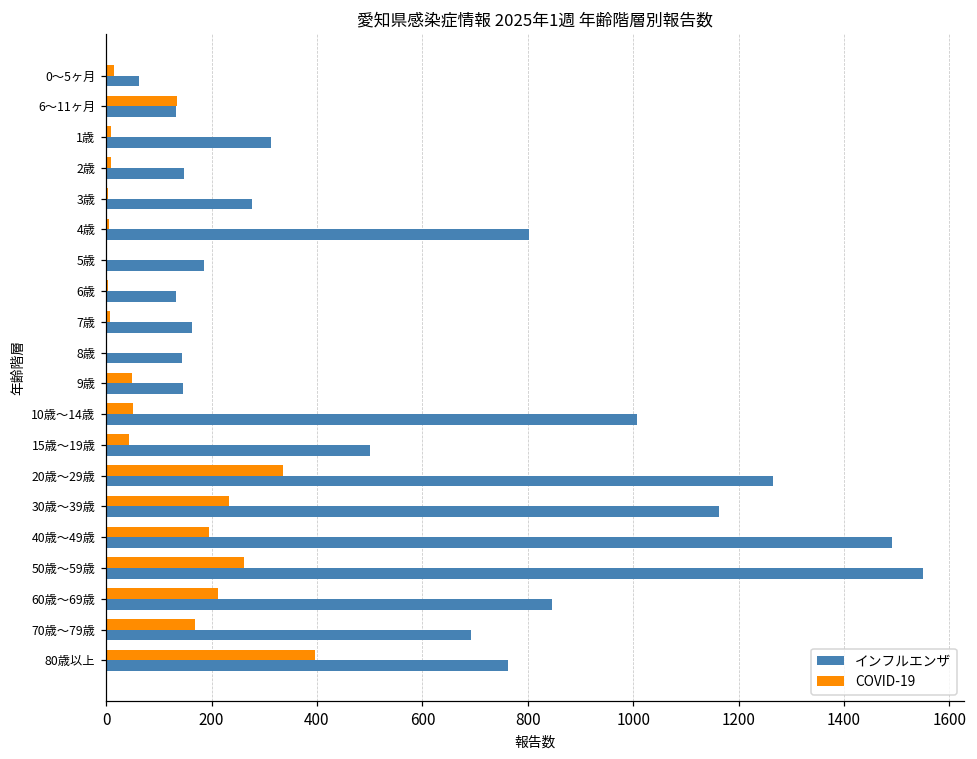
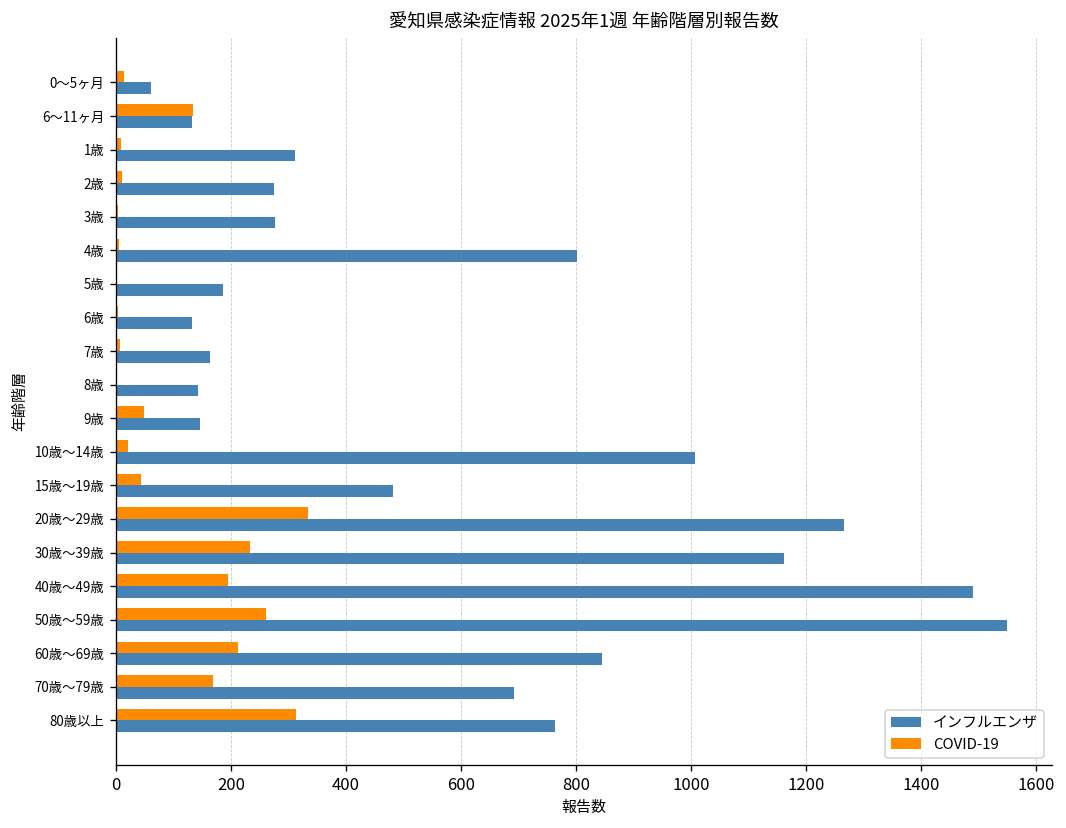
インフルエンザ, 2歳: 150 -> 280
COVID-19, 10歳～14歳: 50 -> 20
インフルエンザ, 15歳～19歳: 500 -> 480
COVID-19, 80歳以上: 400 -> 310
